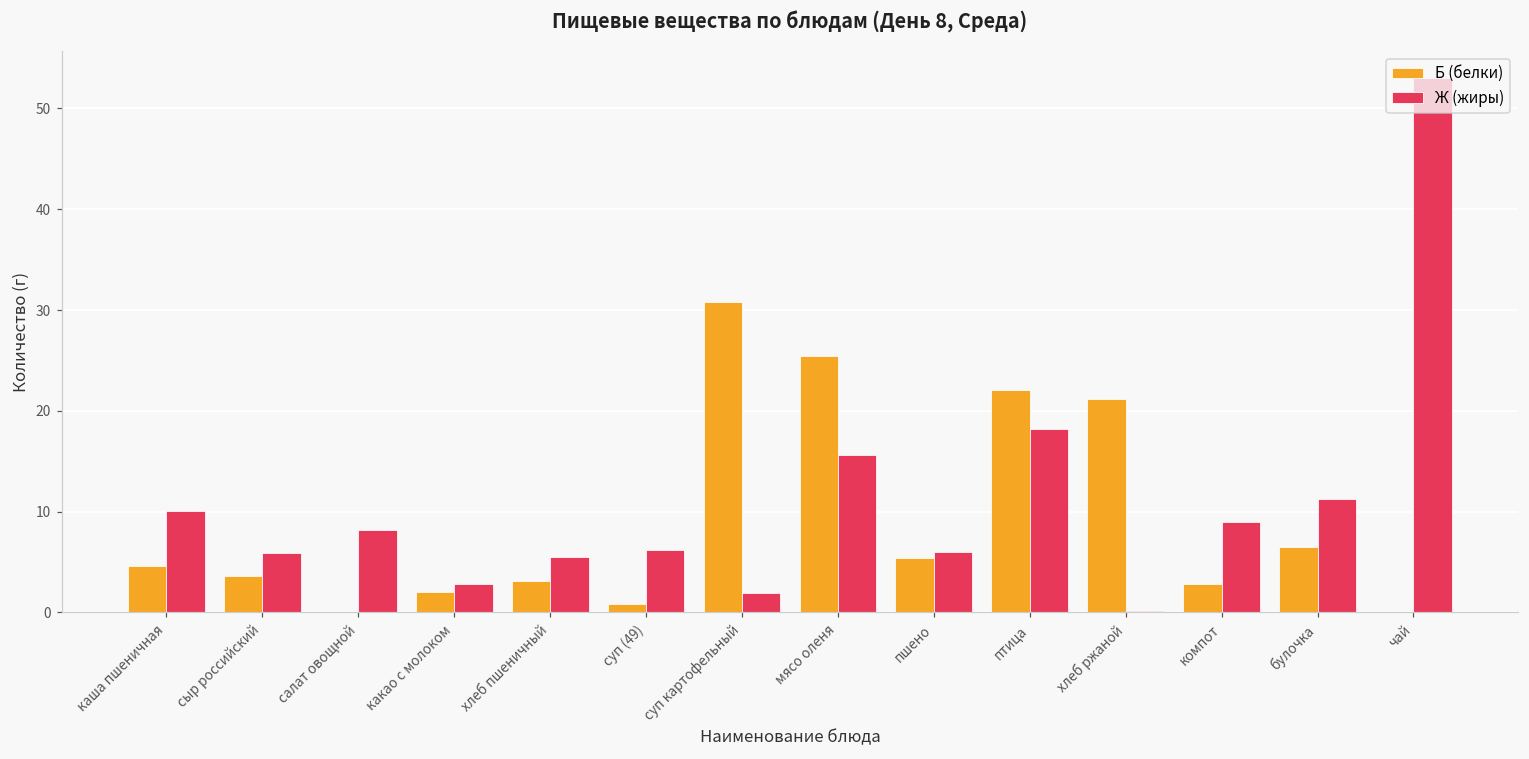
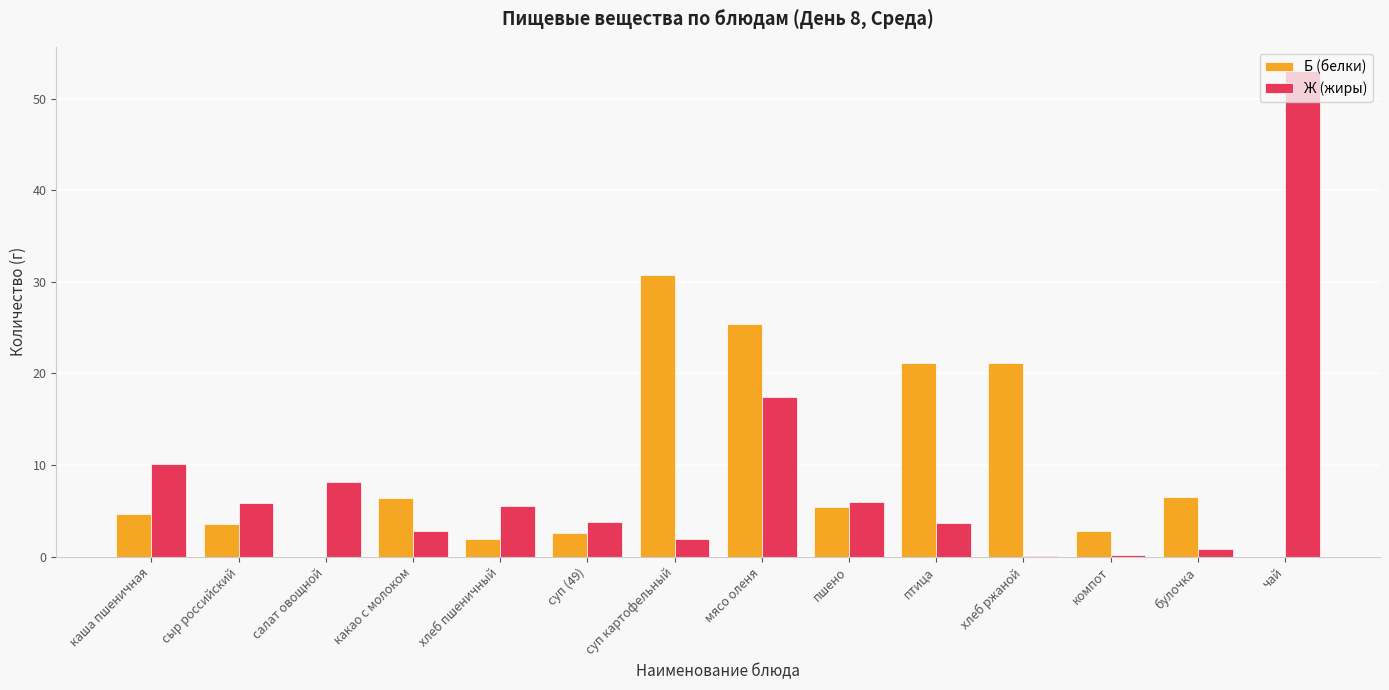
Б (белки), какао с молоком: 2 -> 6
Б (белки), хлеб пшеничный: 3 -> 2
Б (белки), суп (49): 1 -> 3
Ж (жиры), суп (49): 6 -> 4
Ж (жиры), мясо оленя: 16 -> 17
Б (белки), птица: 22 -> 21
Ж (жиры), птица: 18 -> 4
Ж (жиры), компот: 9 -> 0
Ж (жиры), булочка: 11 -> 1
